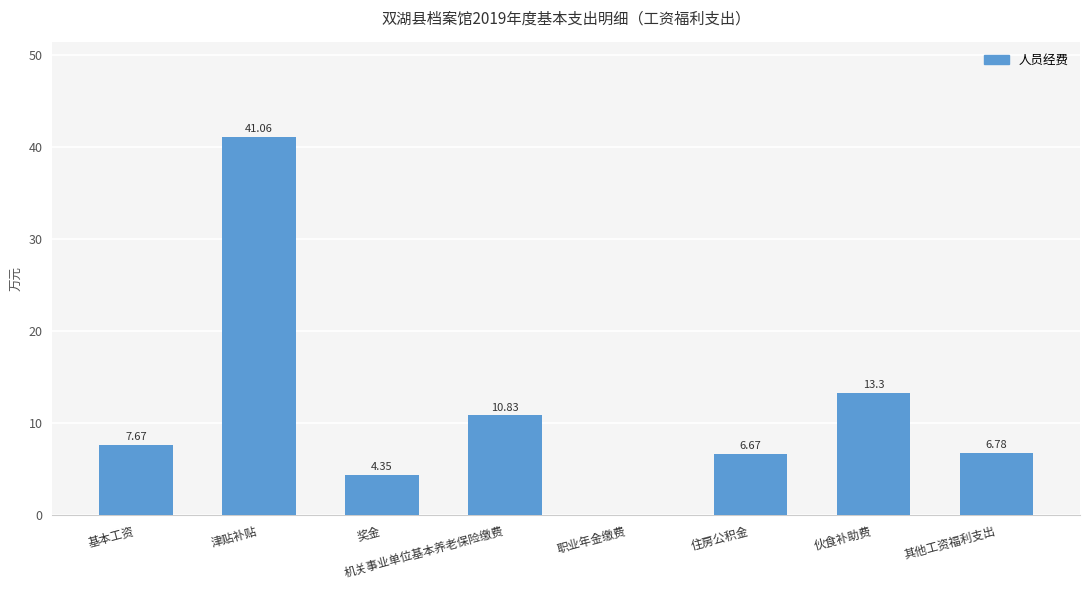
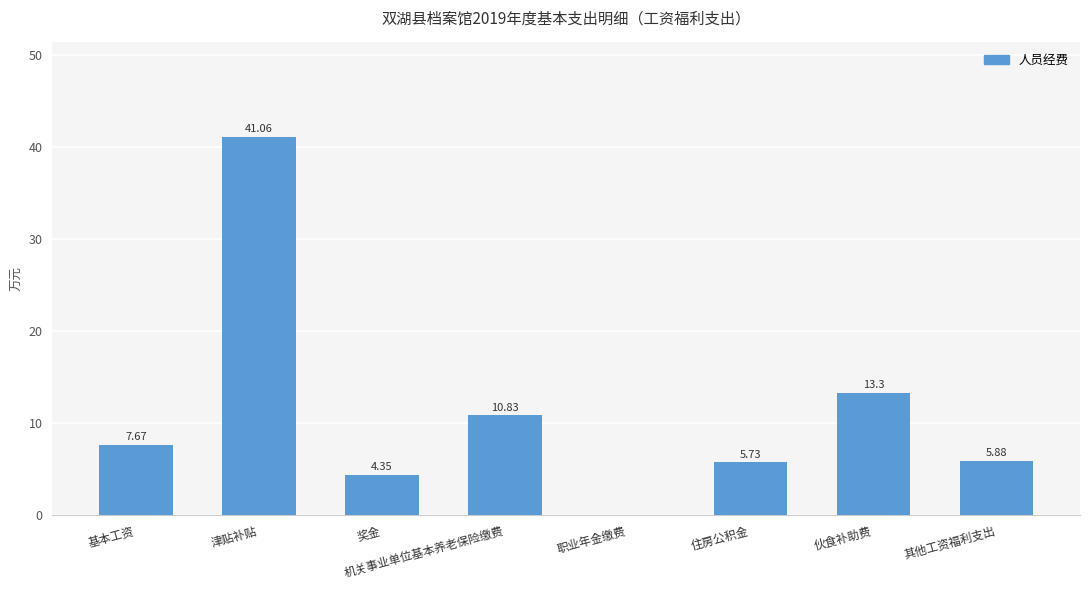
住房公积金: 6.67 -> 5.73
其他工资福利支出: 6.78 -> 5.88
